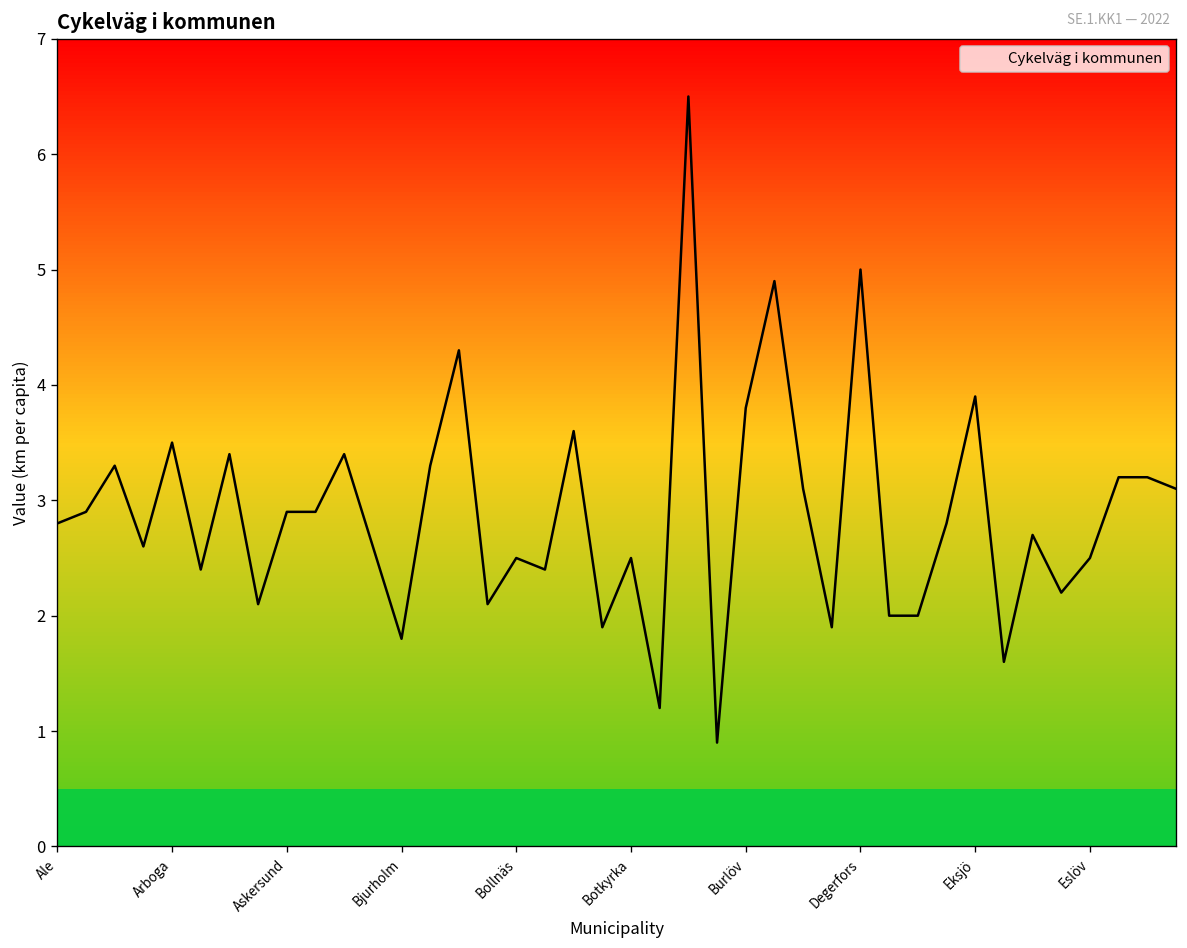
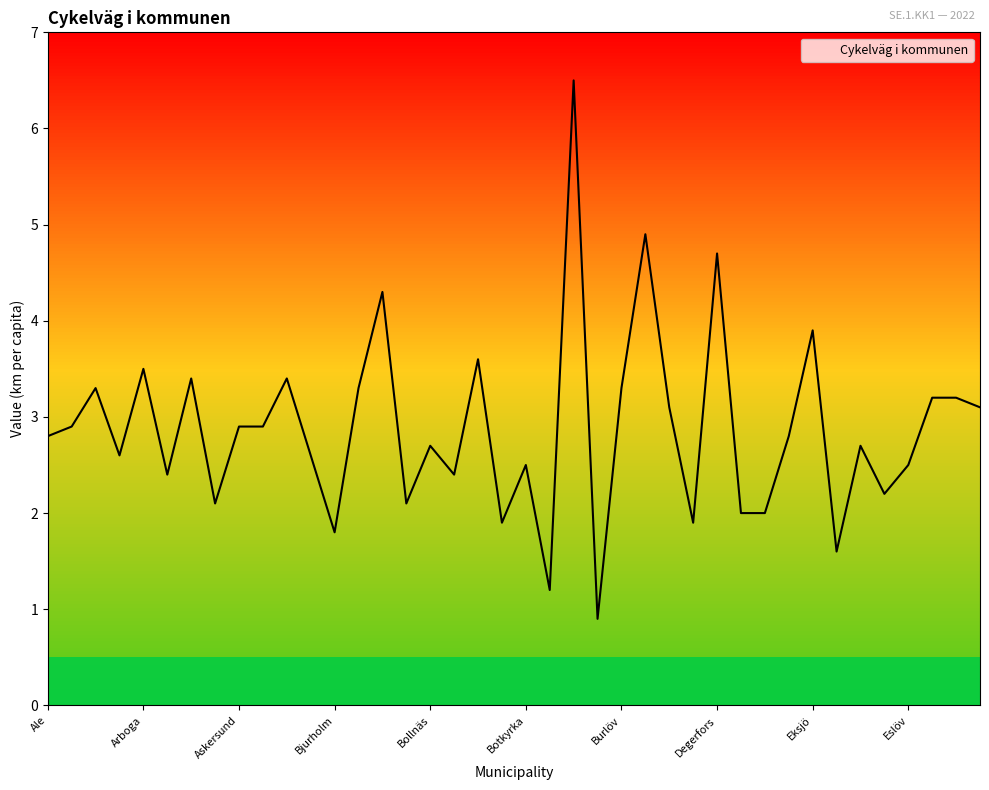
Bollnäs: 2.5 -> 2.7
Burlöv: 3.8 -> 3.3
Degerfors: 5.0 -> 4.7
